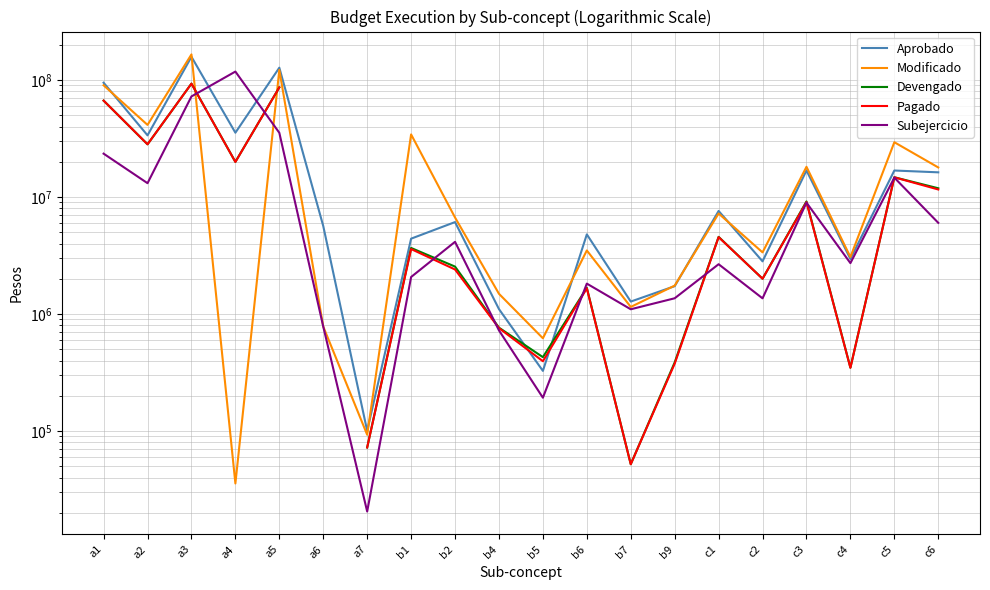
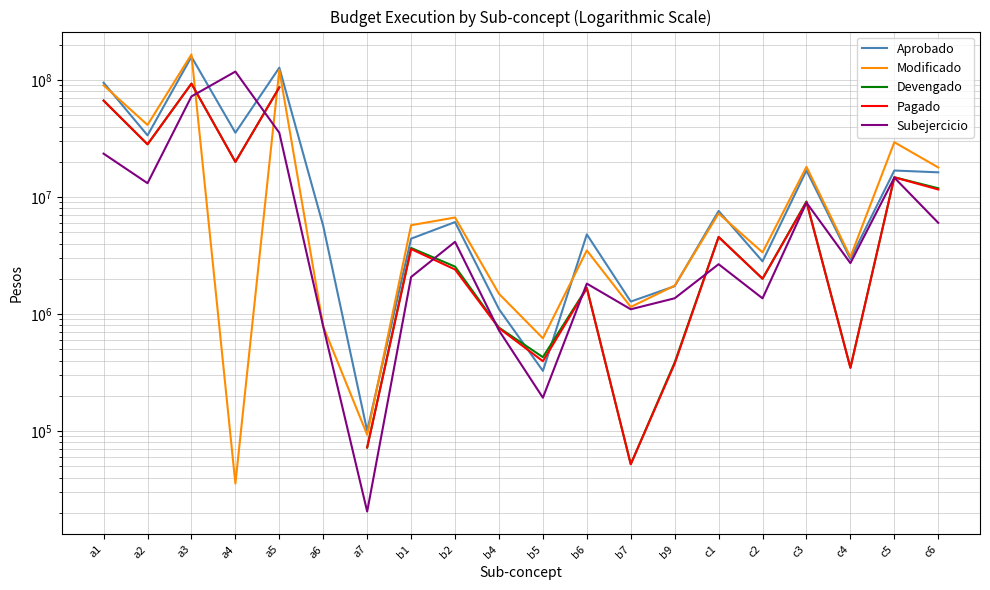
Modificado, b1: 34000000 -> 6000000
